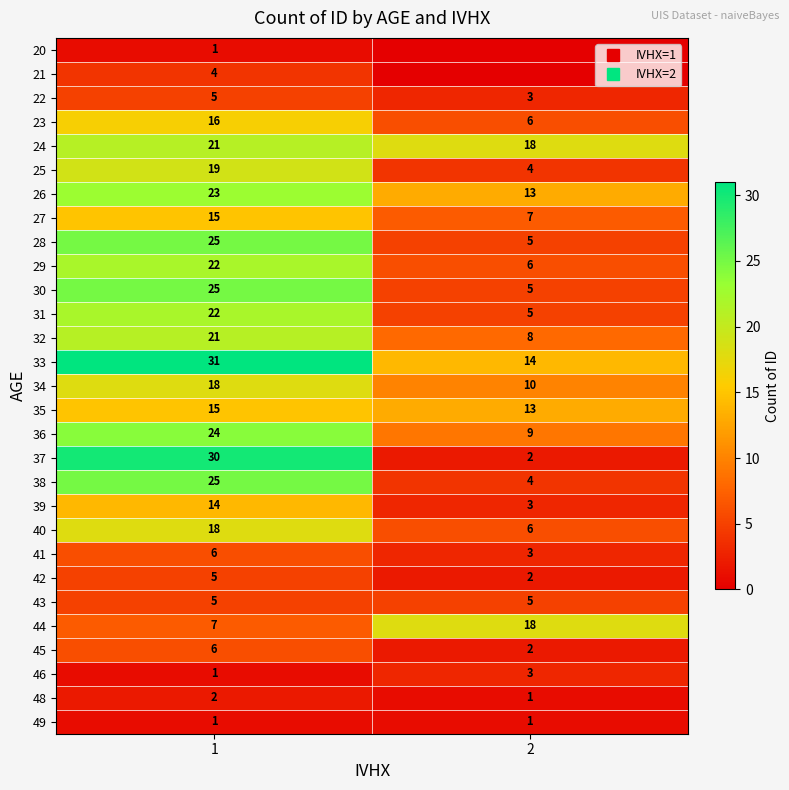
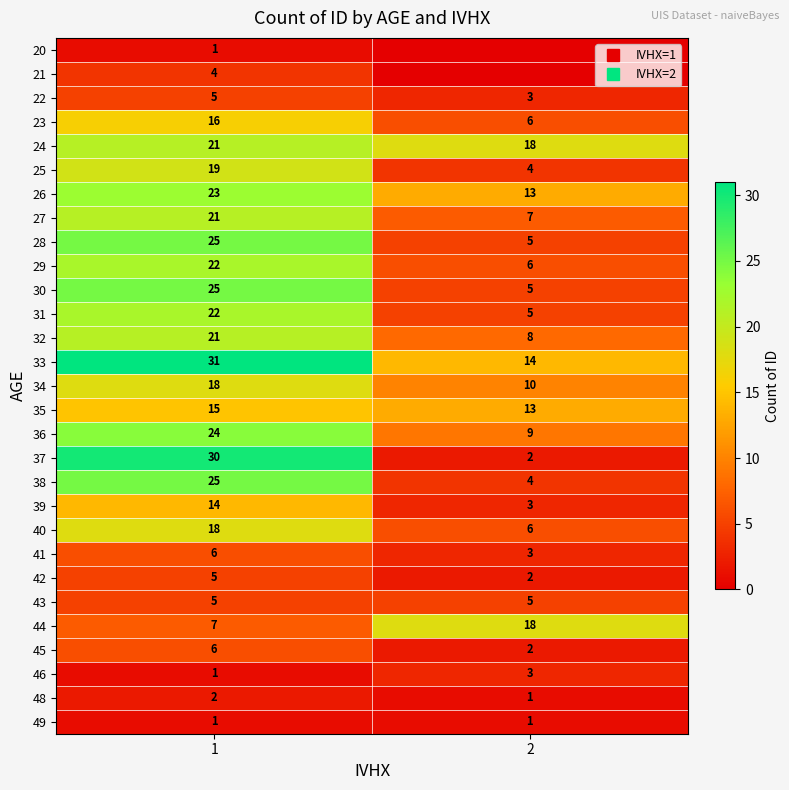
27, 1: 15 -> 21
